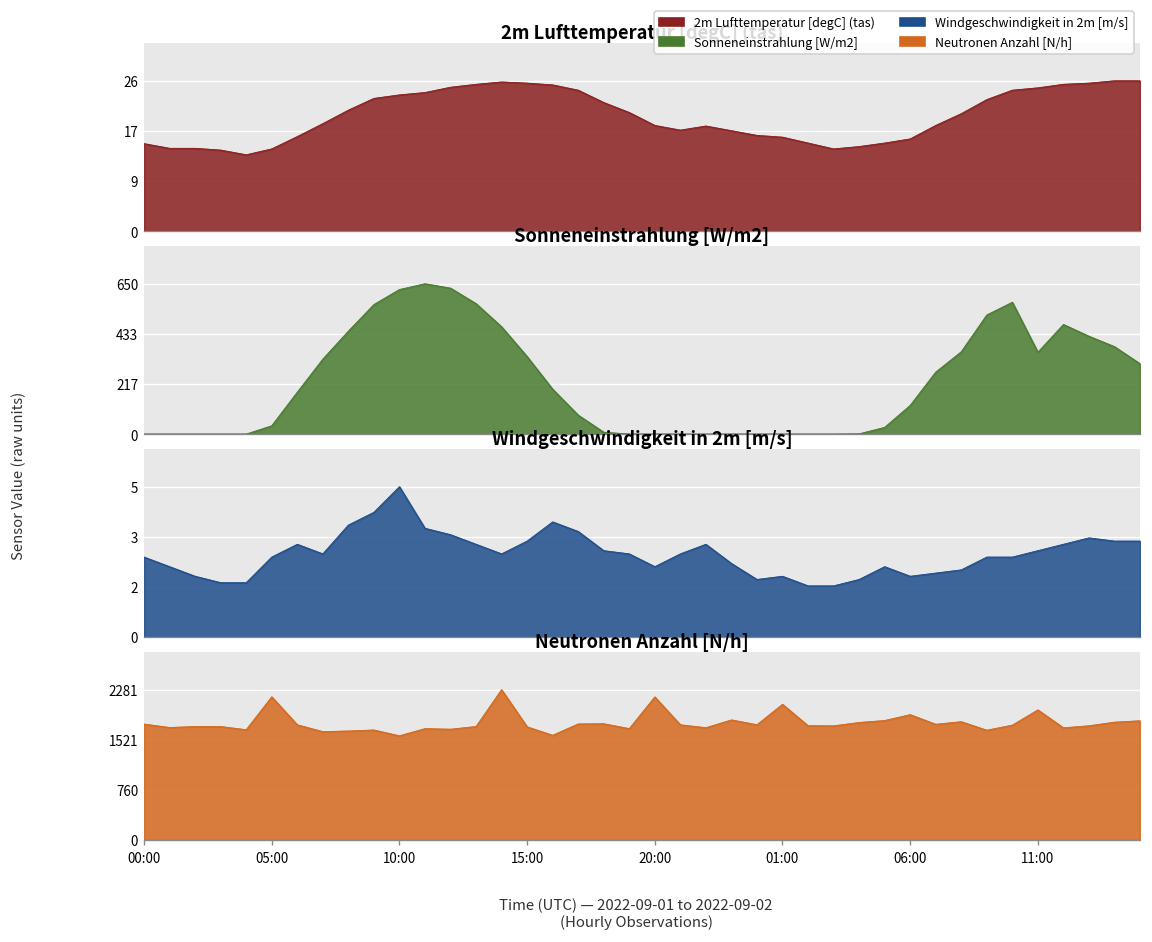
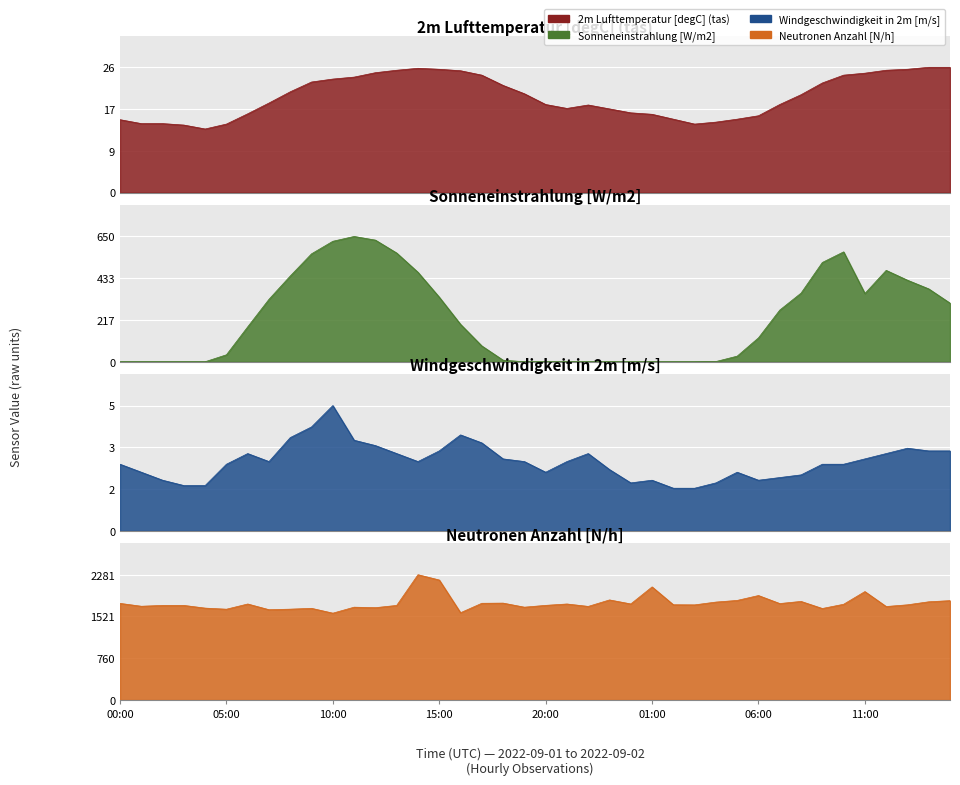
Neutronen Anzahl [N/h], 05:00: 2200 -> 1700
Neutronen Anzahl [N/h], 15:00: 1700 -> 2200
Neutronen Anzahl [N/h], 20:00: 2200 -> 1700
